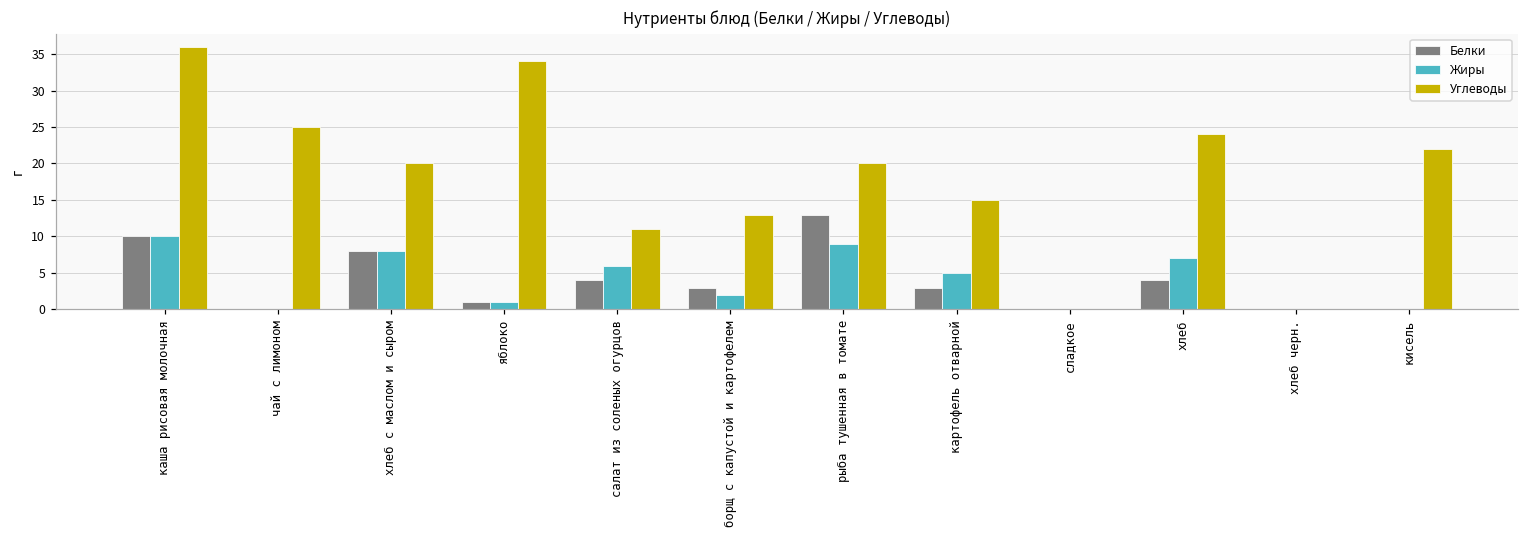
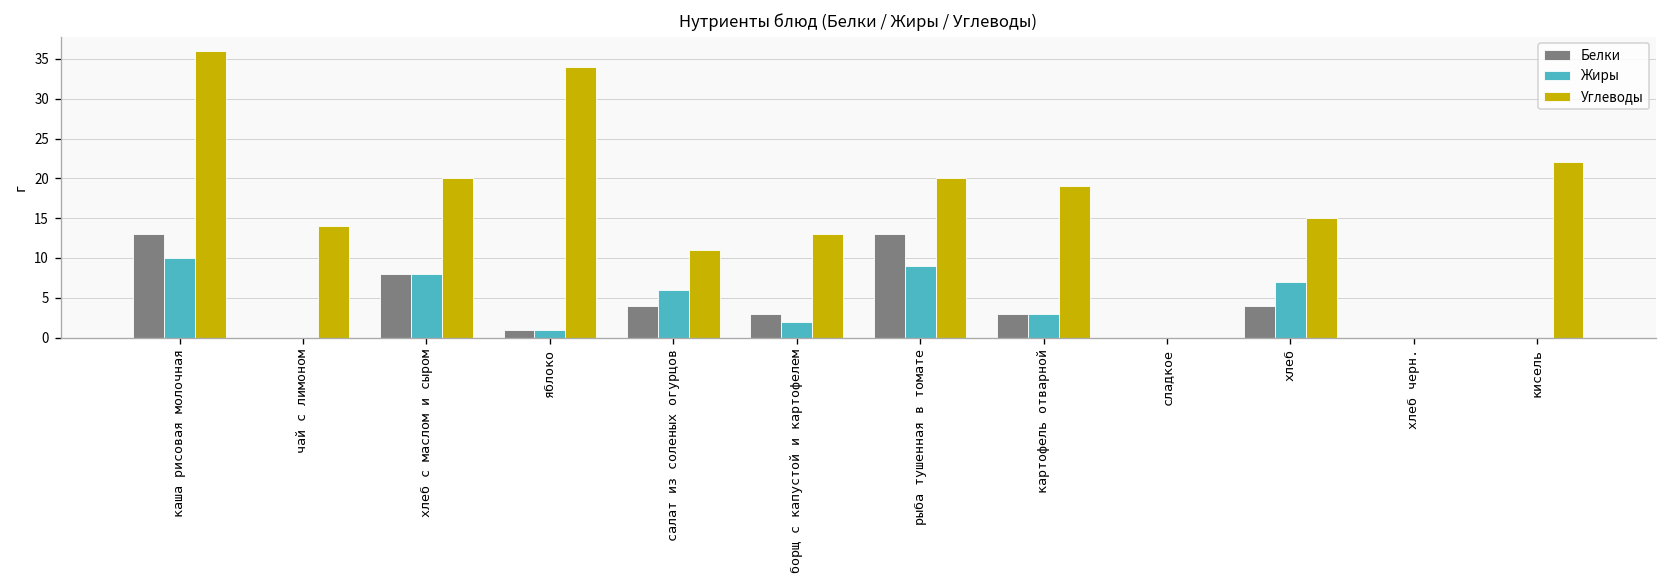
Белки, каша рисовая молочная: 10 -> 13
Углеводы, чай с лимоном: 25 -> 14
Жиры, картофель отварной: 5 -> 3
Углеводы, картофель отварной: 15 -> 19
Углеводы, хлеб: 24 -> 15
